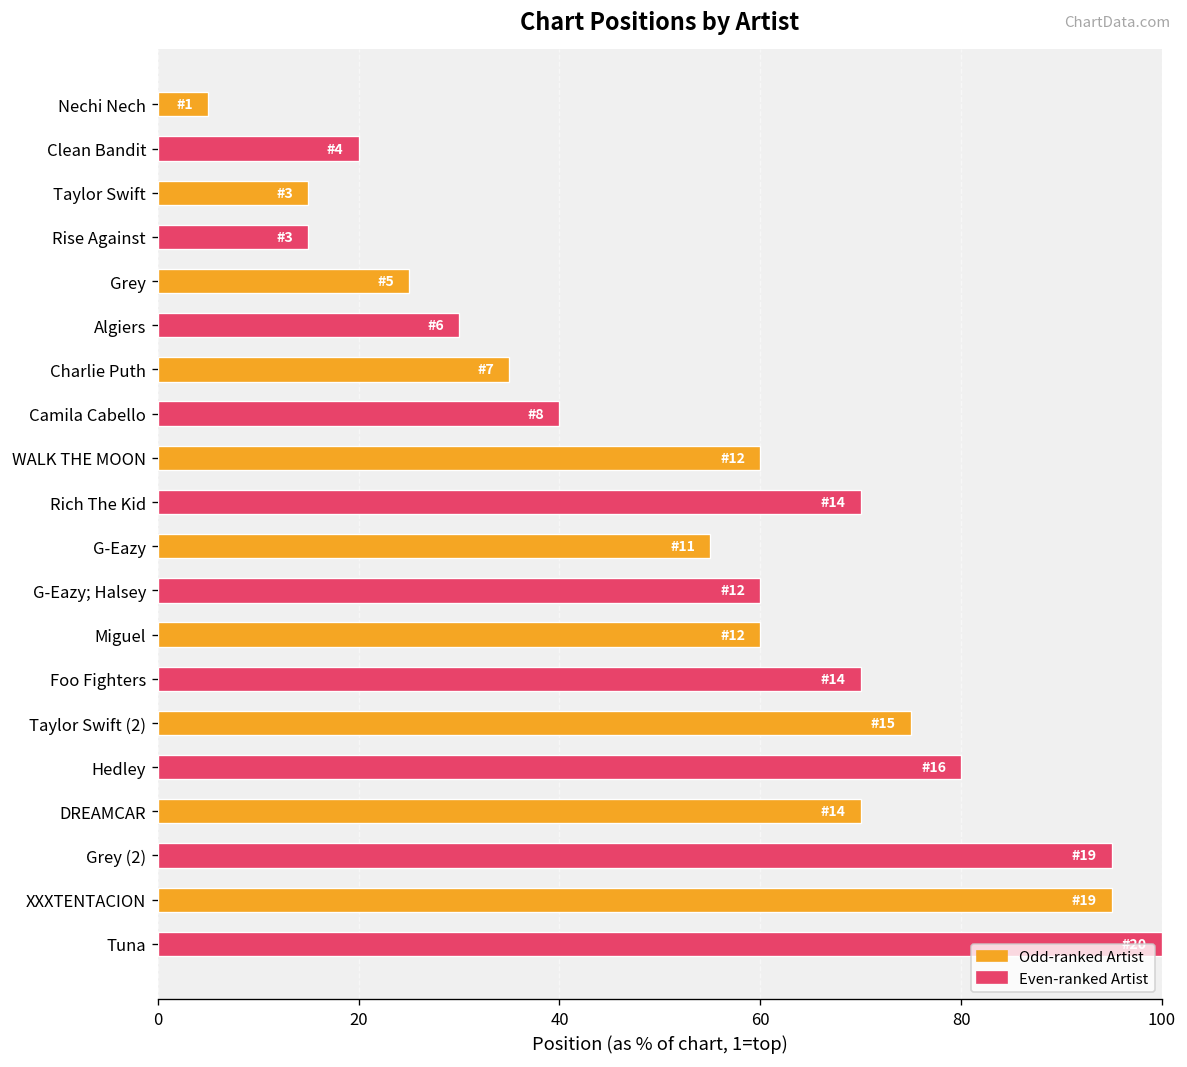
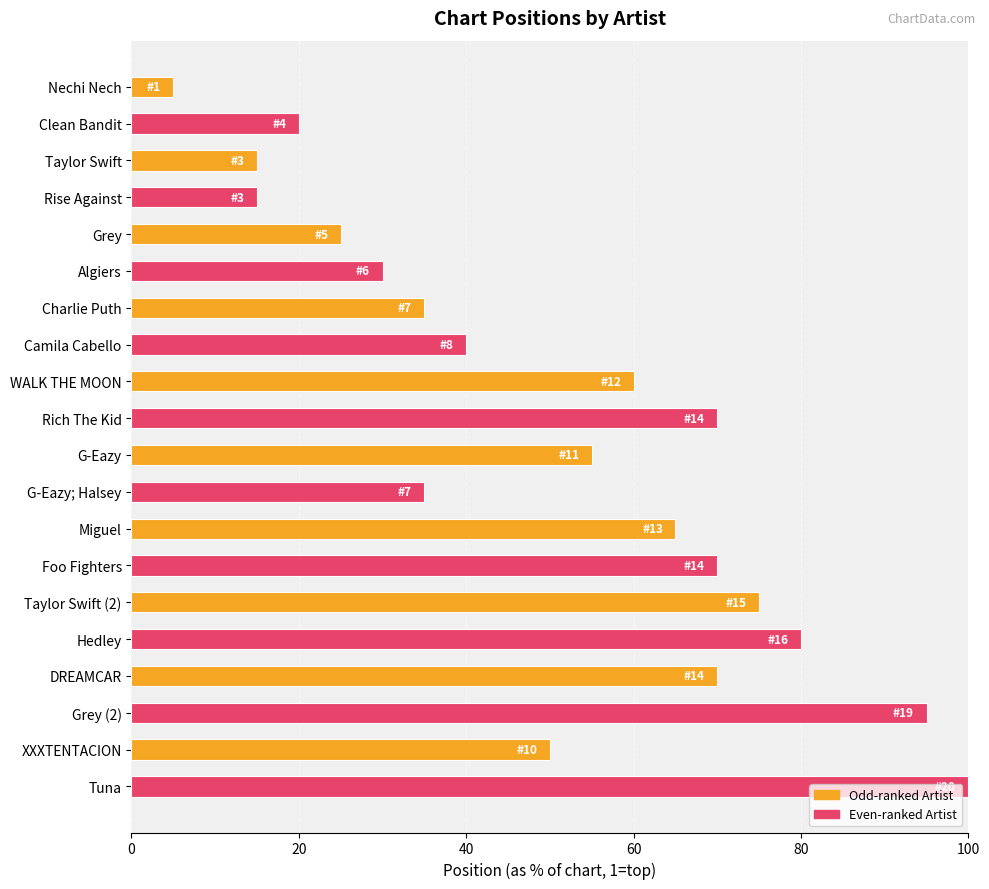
G-Eazy; Halsey: 12 -> 7
Miguel: 12 -> 13
XXXTENTACION: 19 -> 10
